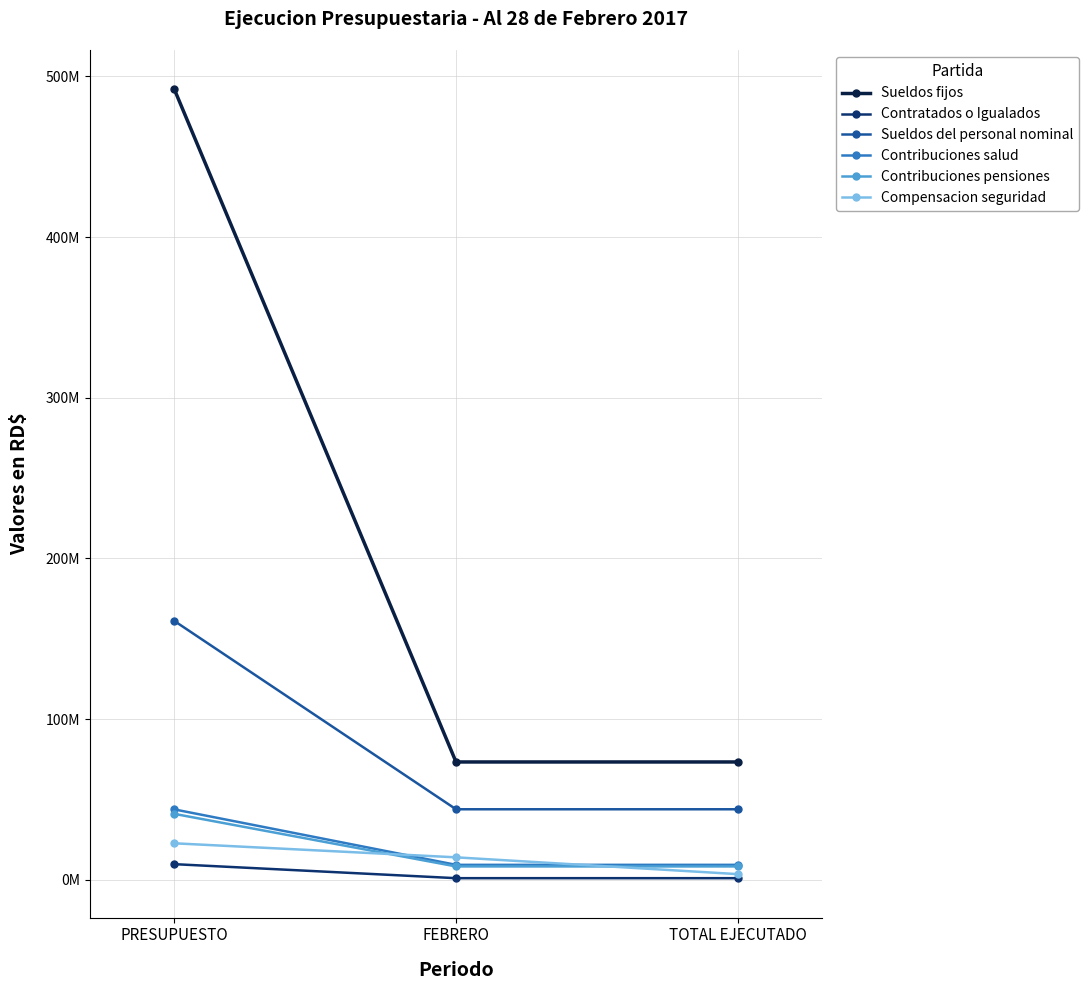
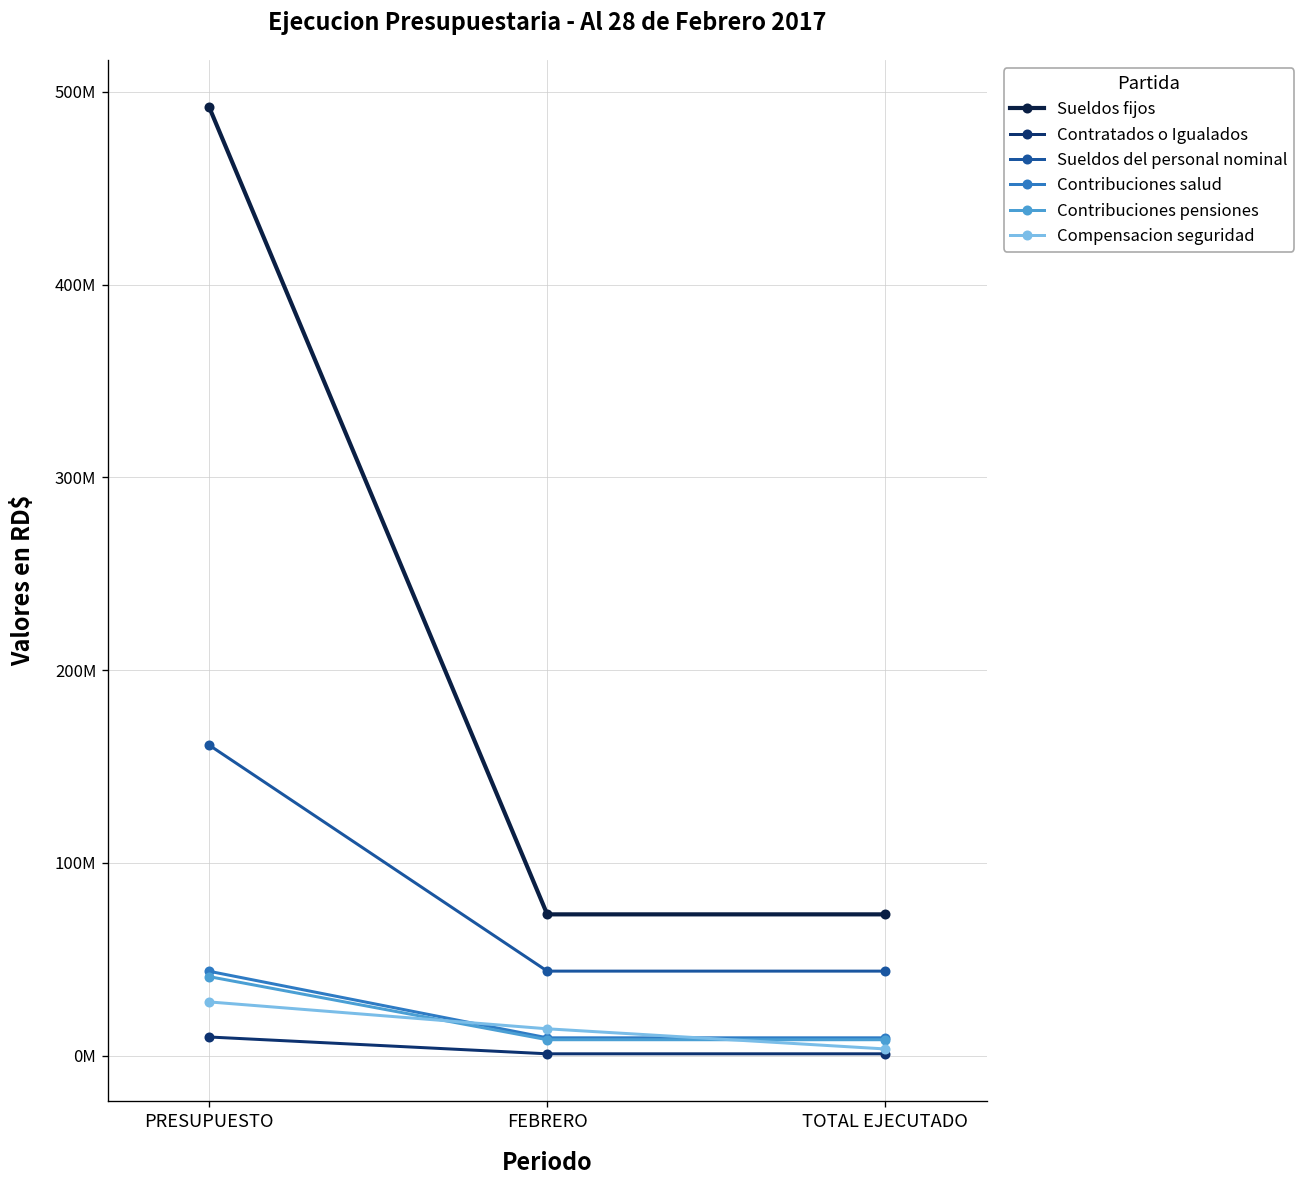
Compensacion seguridad, PRESUPUESTO: 23000000 -> 28000000
